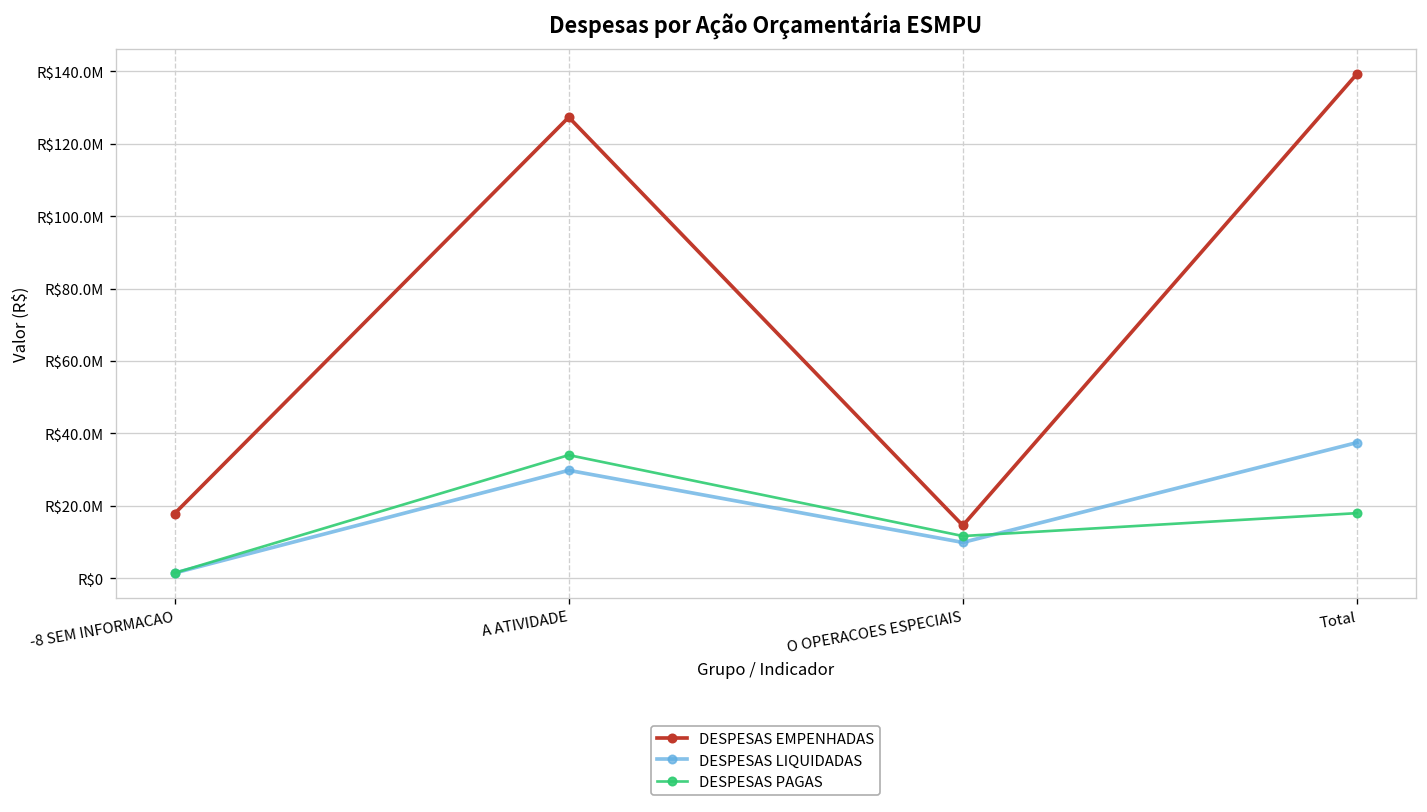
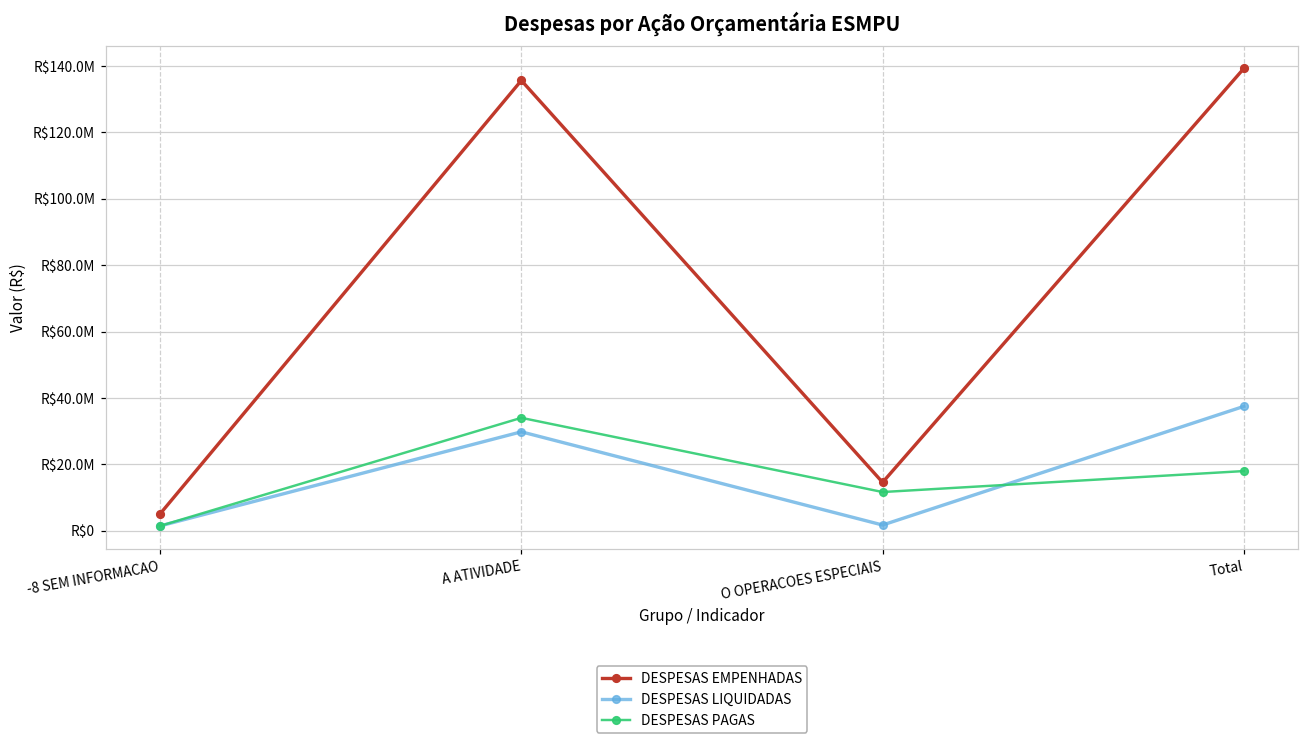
DESPESAS EMPENHADAS, -8 SEM INFORMACAO: R$18000000 -> R$5000000
DESPESAS EMPENHADAS, A ATIVIDADE: R$127000000 -> R$136000000
DESPESAS LIQUIDADAS, O OPERACOES ESPECIAIS: R$10000000 -> R$2000000
